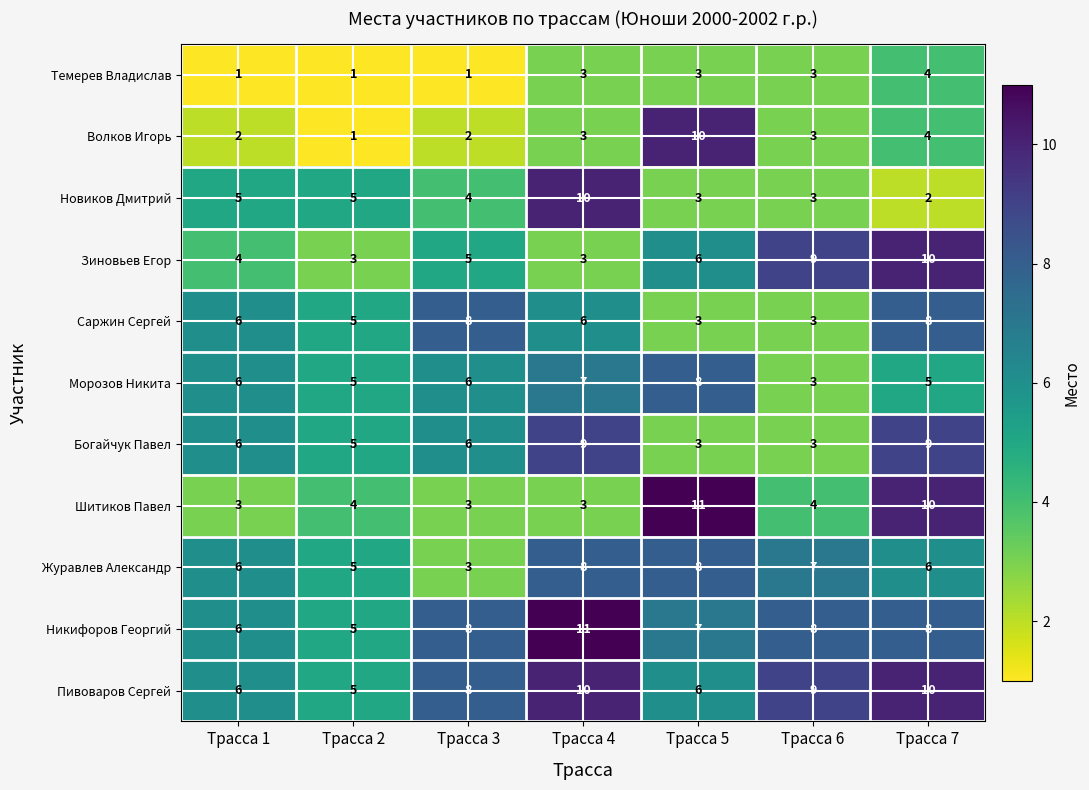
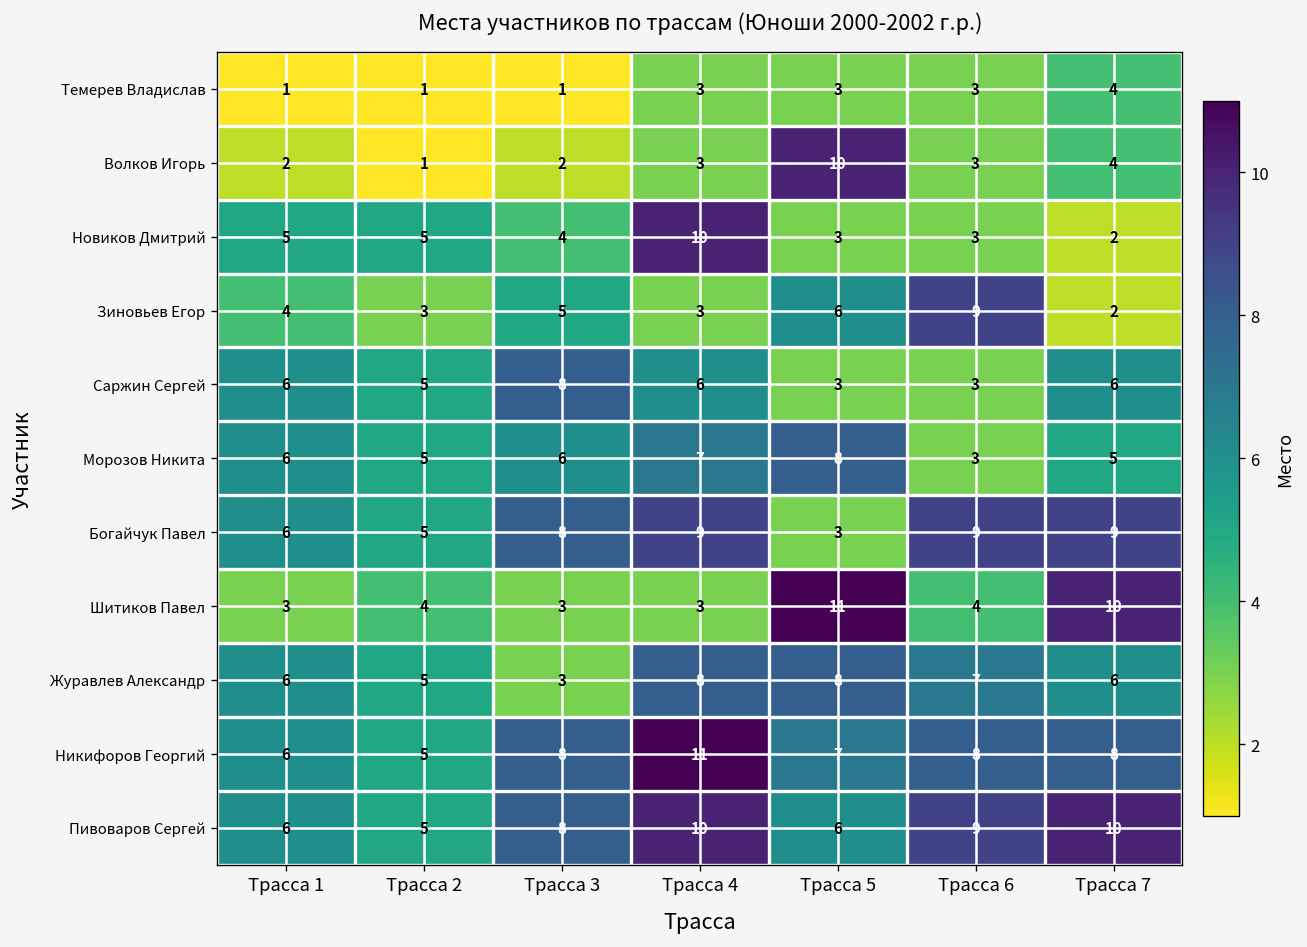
Зиновьев Егор, Трасса 7: 10 -> 2
Саржин Сергей, Трасса 7: 8 -> 6
Богайчук Павел, Трасса 3: 6 -> 8
Богайчук Павел, Трасса 6: 3 -> 9
